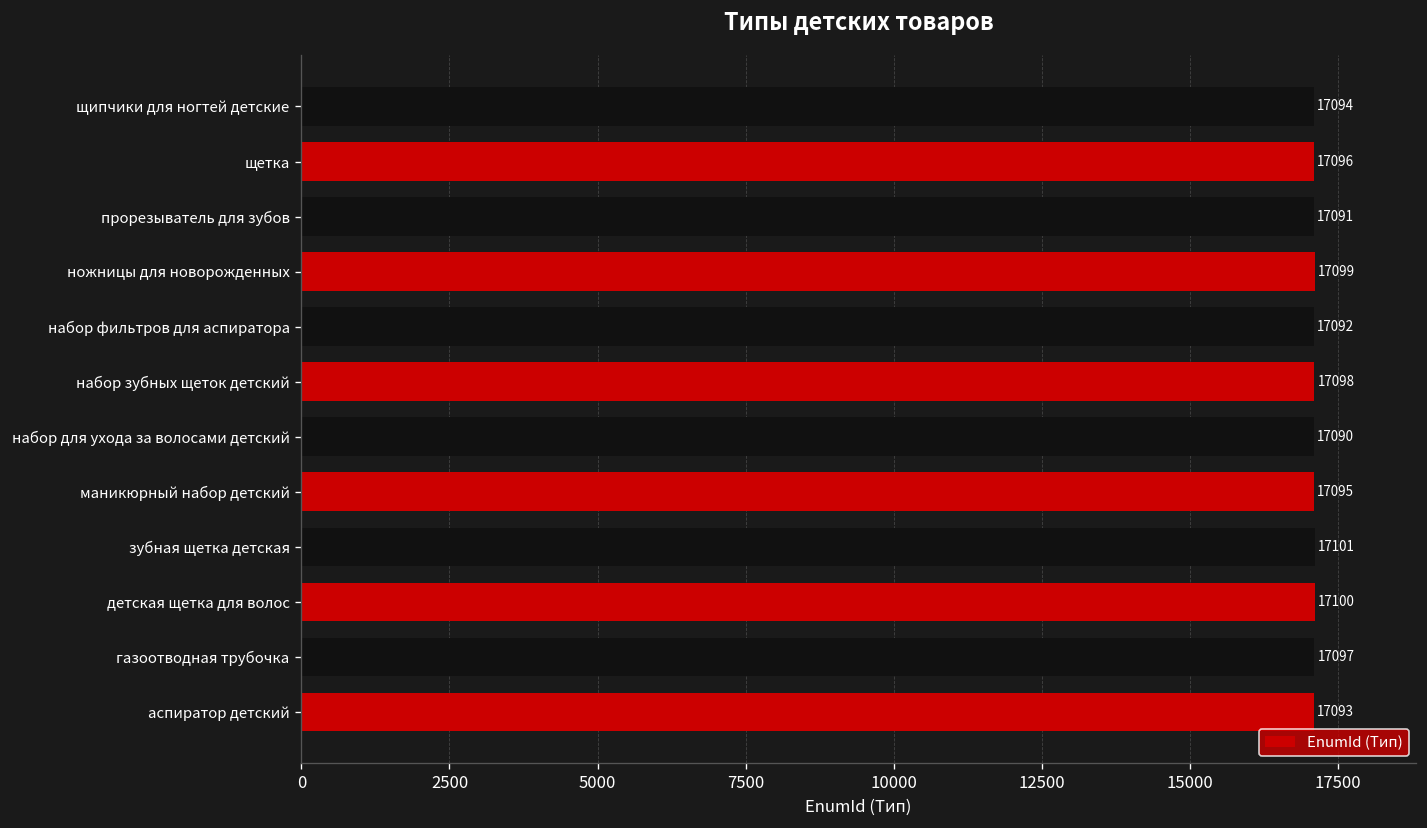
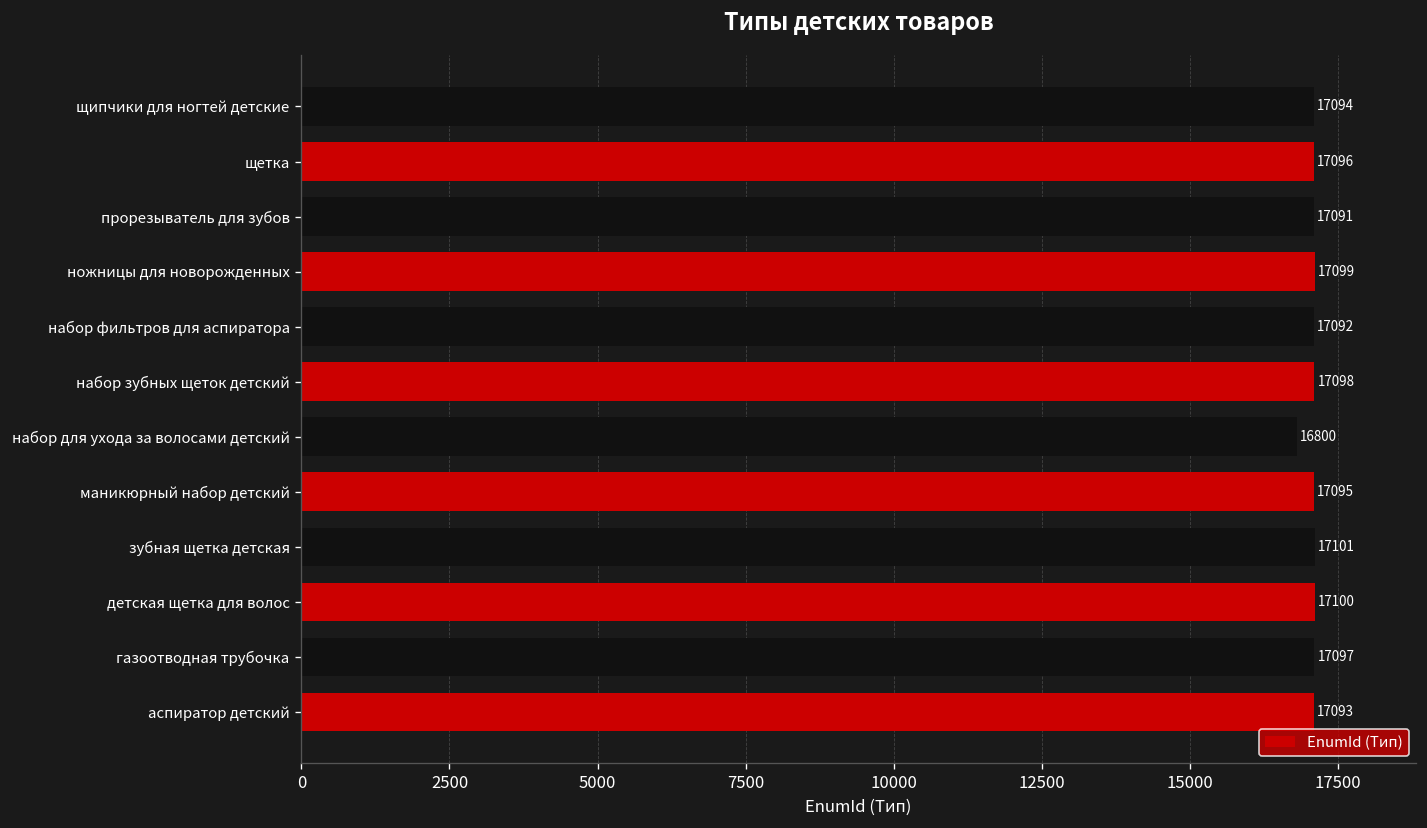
набор для ухода за волосами детский: 17090 -> 16800
